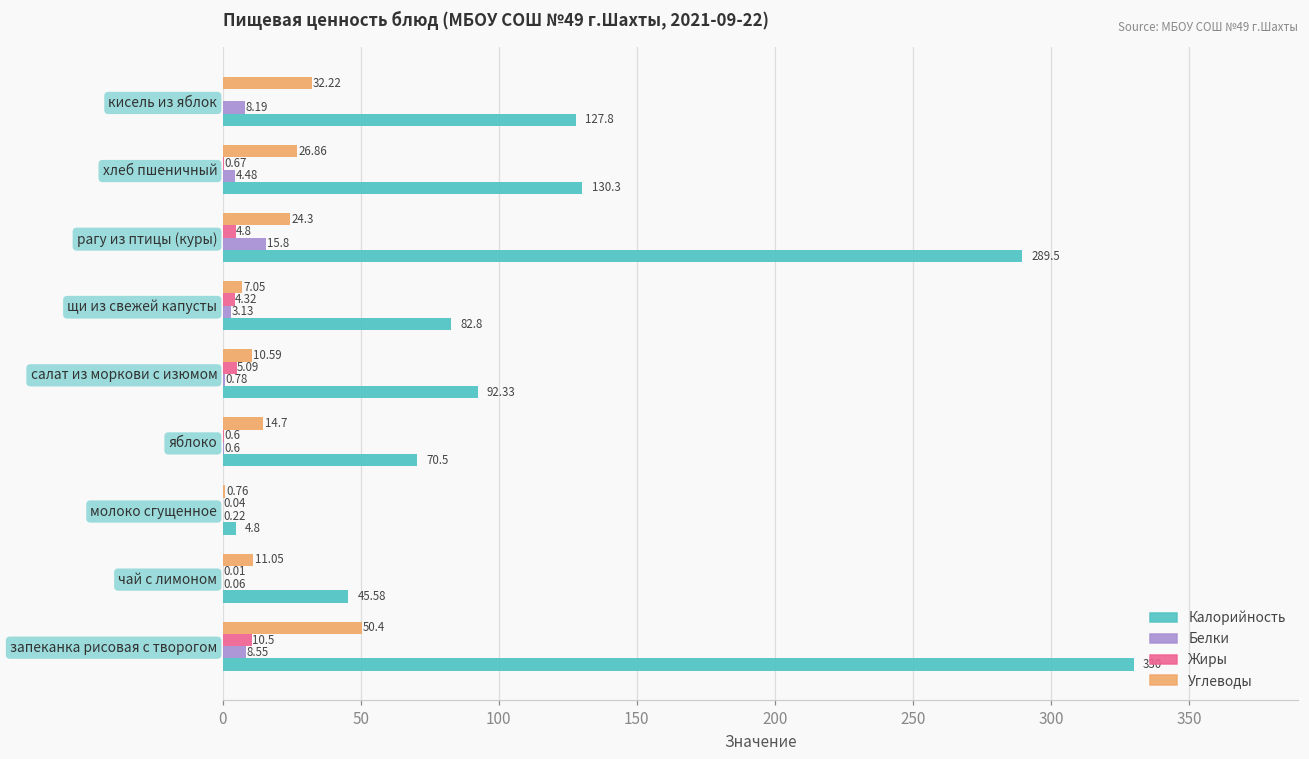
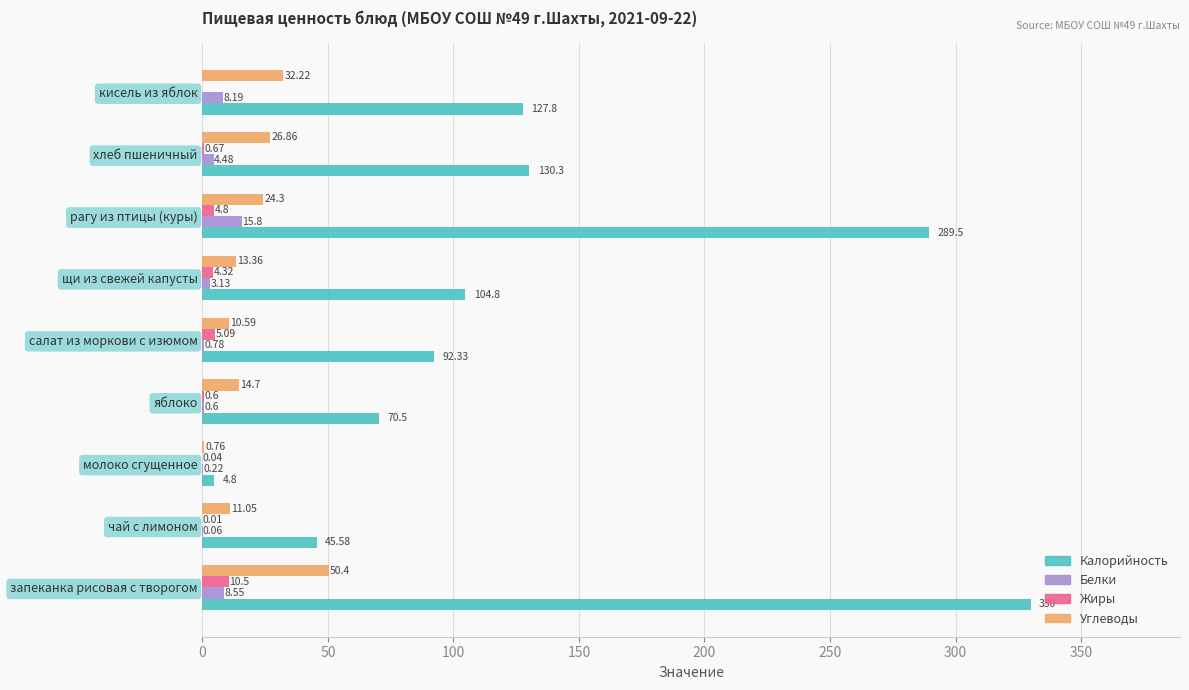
Углеводы, щи из свежей капусты: 7.05 -> 13.36
Калорийность, щи из свежей капусты: 82.8 -> 104.8
